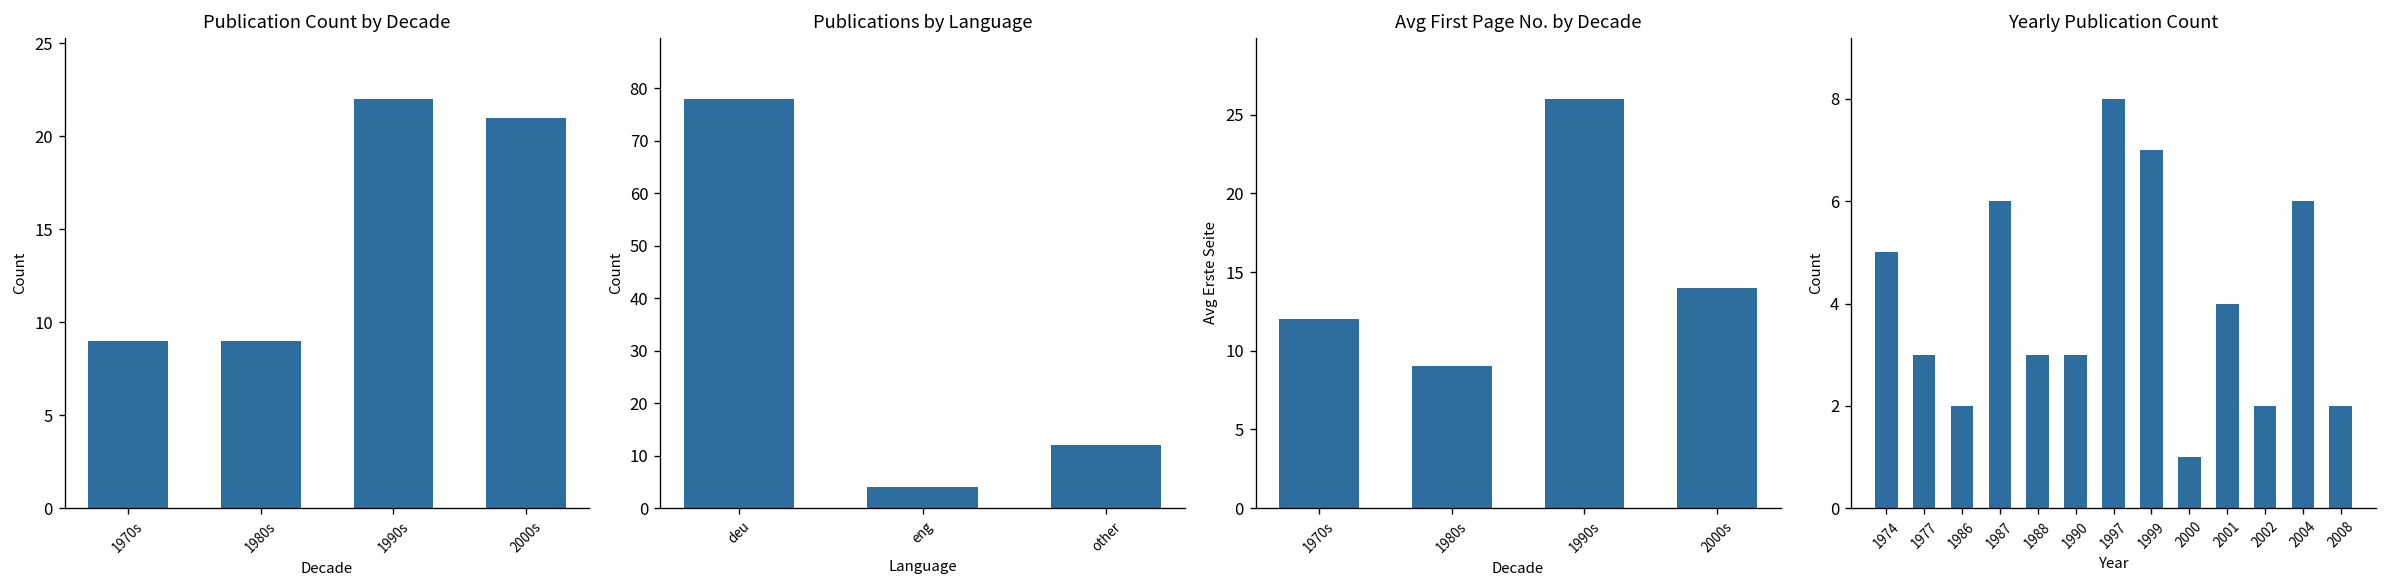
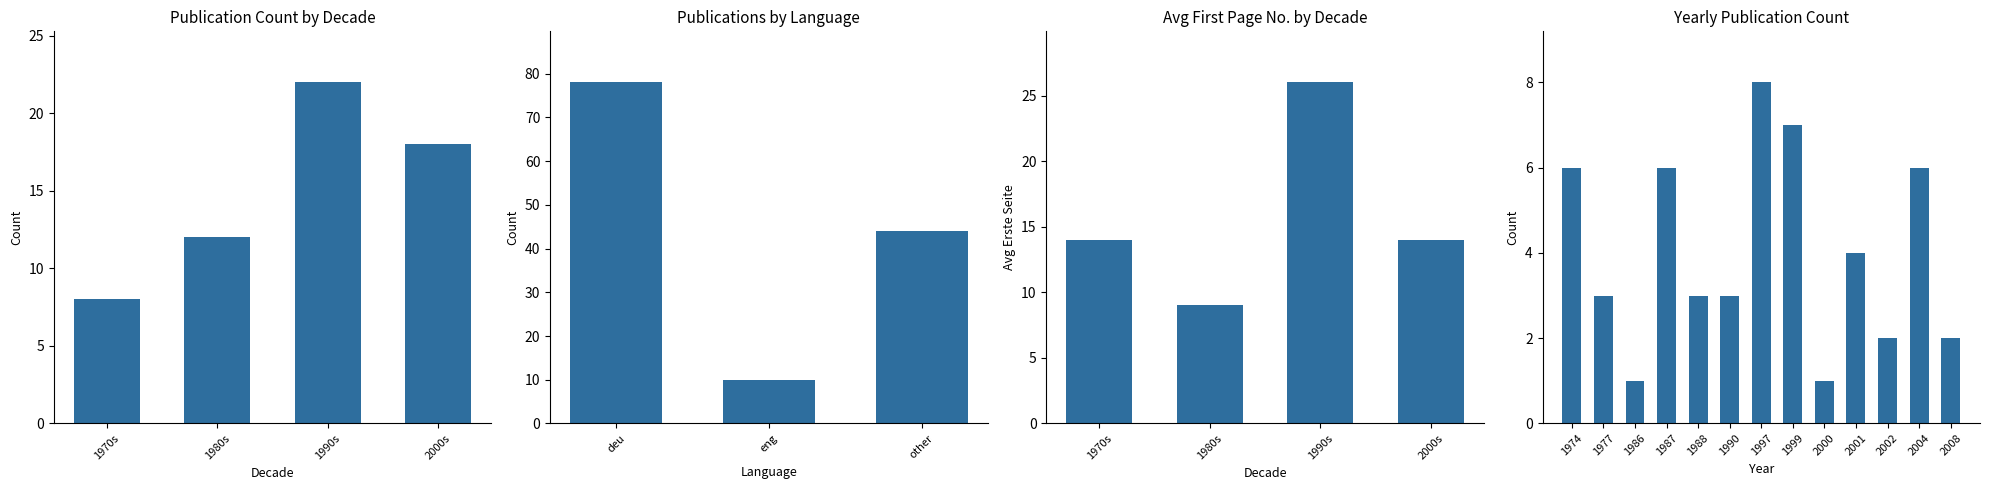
Publication Count by Decade, 1970s: 9 -> 8
Publication Count by Decade, 1980s: 9 -> 12
Publication Count by Decade, 2000s: 21 -> 18
Publications by Language, eng: 4 -> 10
Publications by Language, other: 12 -> 44
Avg First Page No. by Decade, 1970s: 12 -> 14
Yearly Publication Count, 1974: 5 -> 6
Yearly Publication Count, 1986: 2 -> 1
